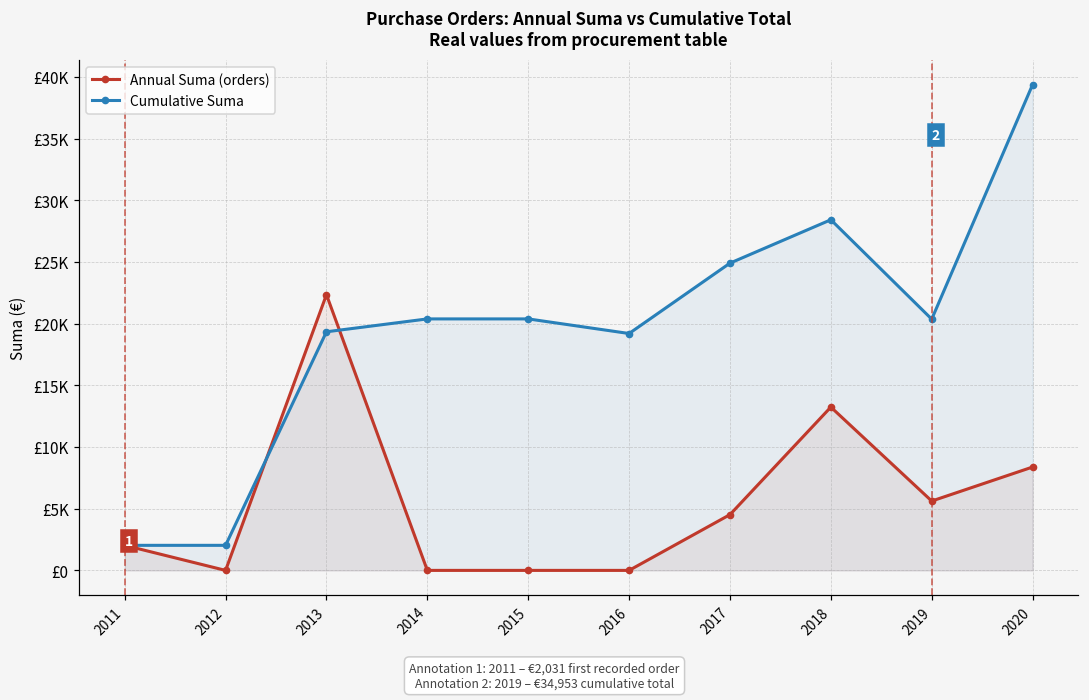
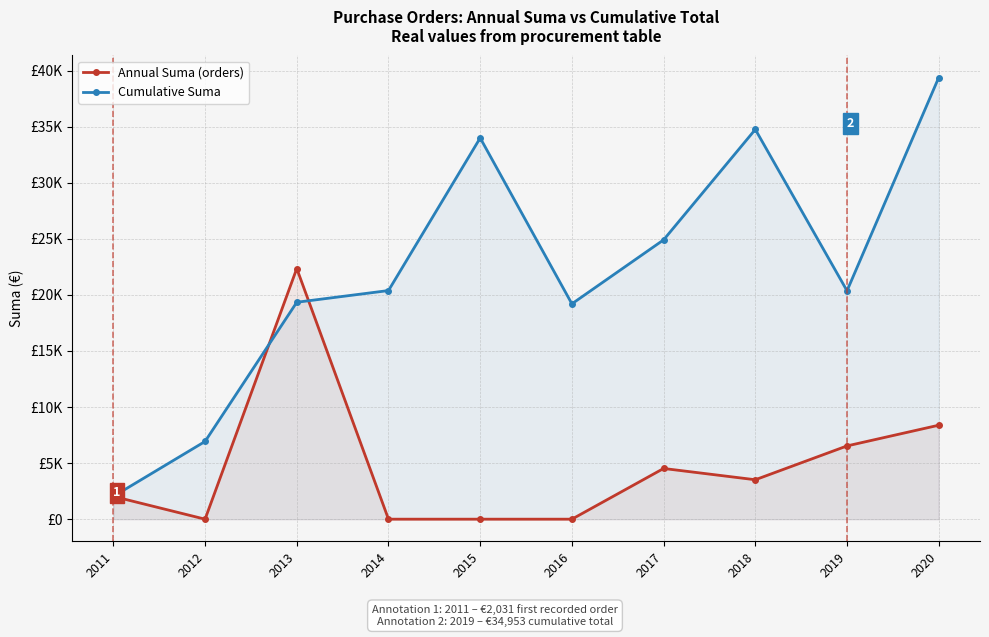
Cumulative Suma, 2012: £2000 -> £6900
Cumulative Suma, 2015: £20400 -> £34000
Annual Suma (orders), 2018: £13200 -> £3500
Cumulative Suma, 2018: £28400 -> £34800
Annual Suma (orders), 2019: £5600 -> £6500
